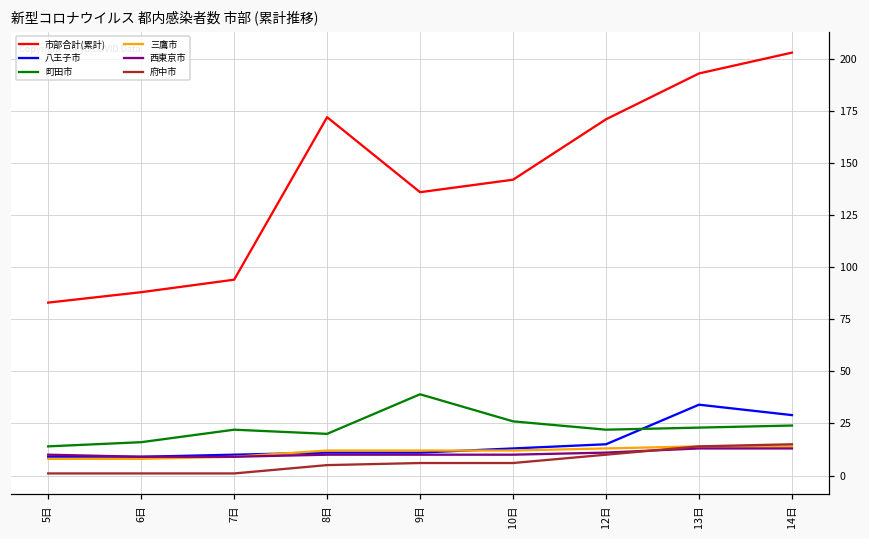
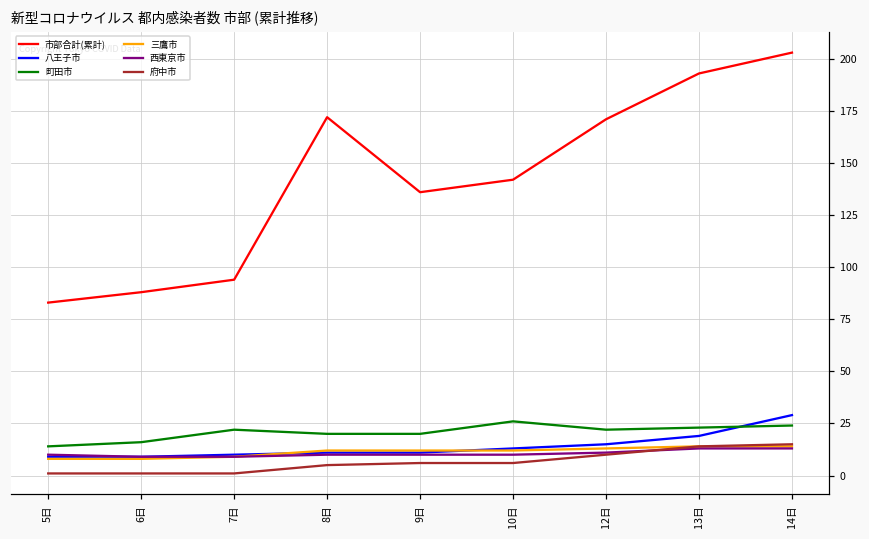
町田市, 9日: 39 -> 20
八王子市, 13日: 34 -> 19
